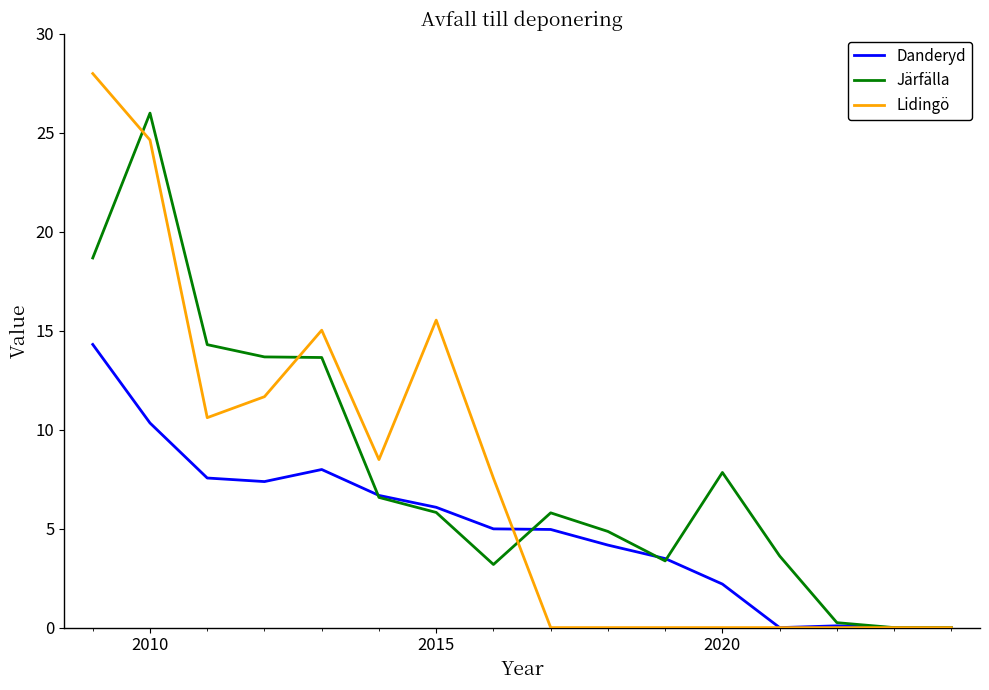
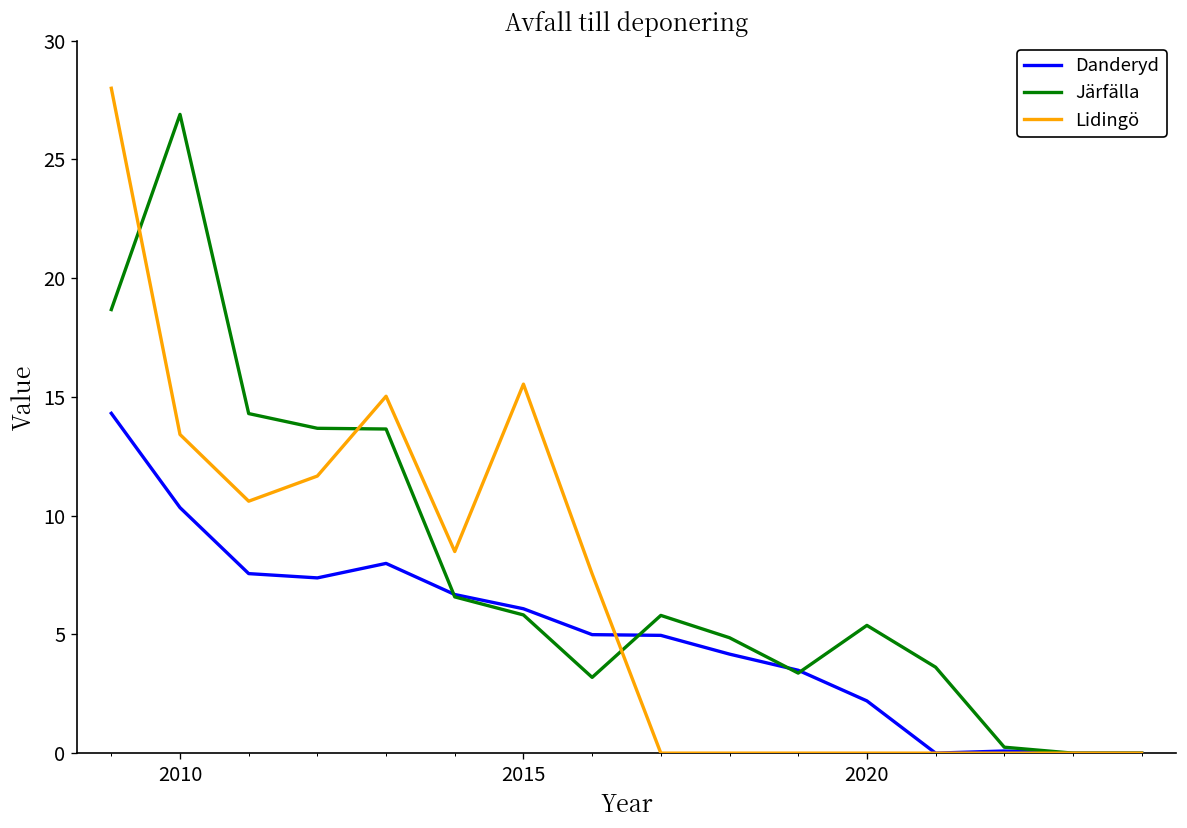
Järfälla, 2010: 26.0 -> 26.9
Lidingö, 2010: 24.6 -> 13.4
Järfälla, 2020: 7.8 -> 5.4
